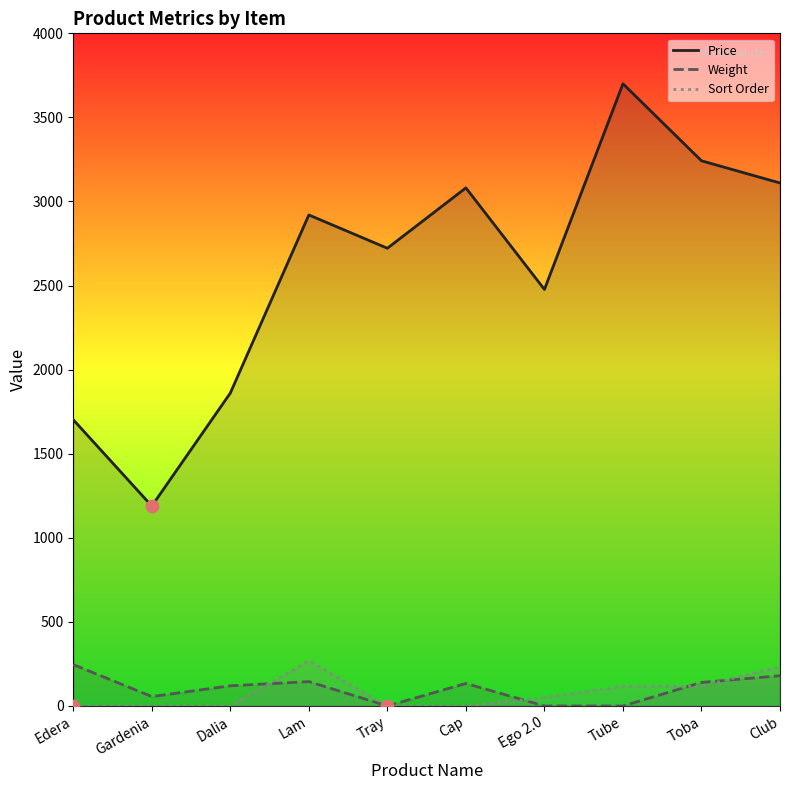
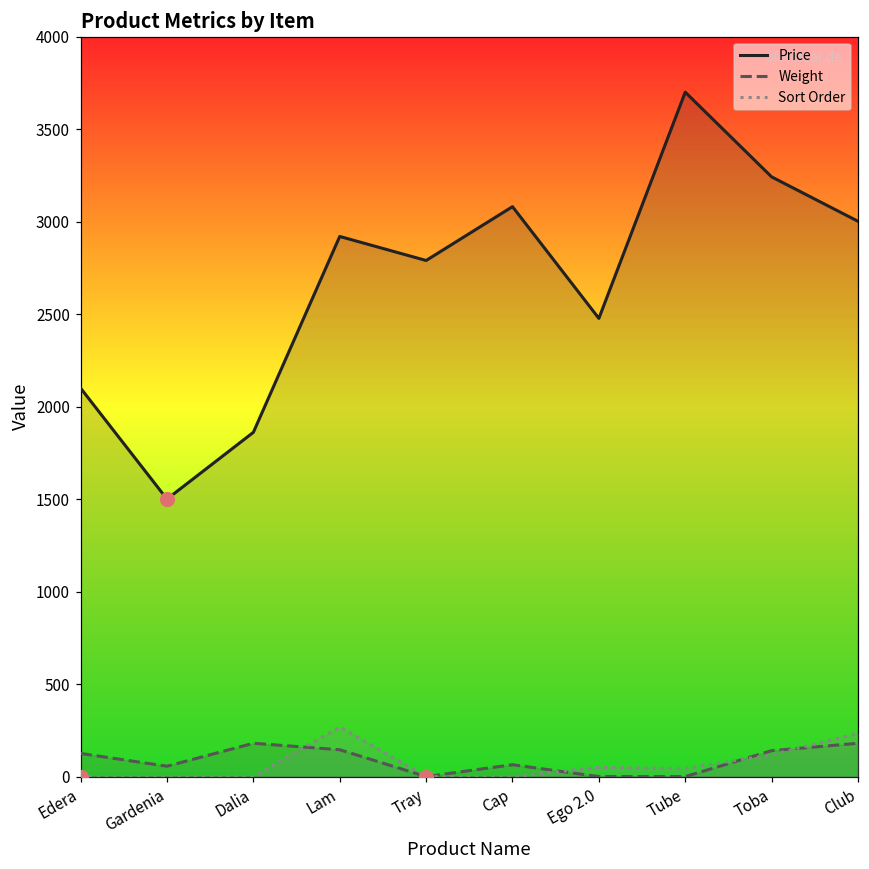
Price, Edera: 1700 -> 2100
Weight, Edera: 250 -> 130
Price, Gardenia: 1190 -> 1500
Weight, Dalia: 120 -> 180
Price, Tray: 2720 -> 2790
Weight, Cap: 130 -> 60
Sort Order, Tube: 120 -> 40
Price, Club: 3110 -> 3000
